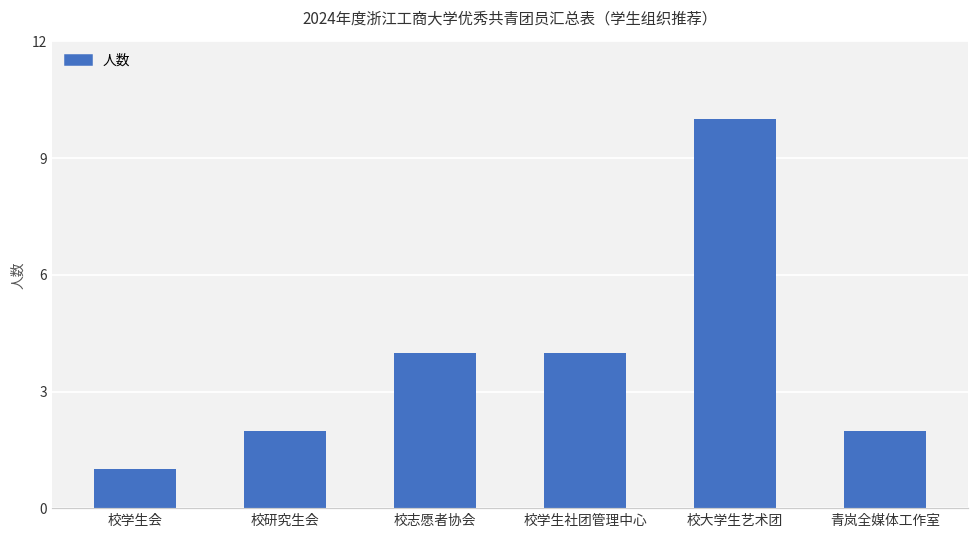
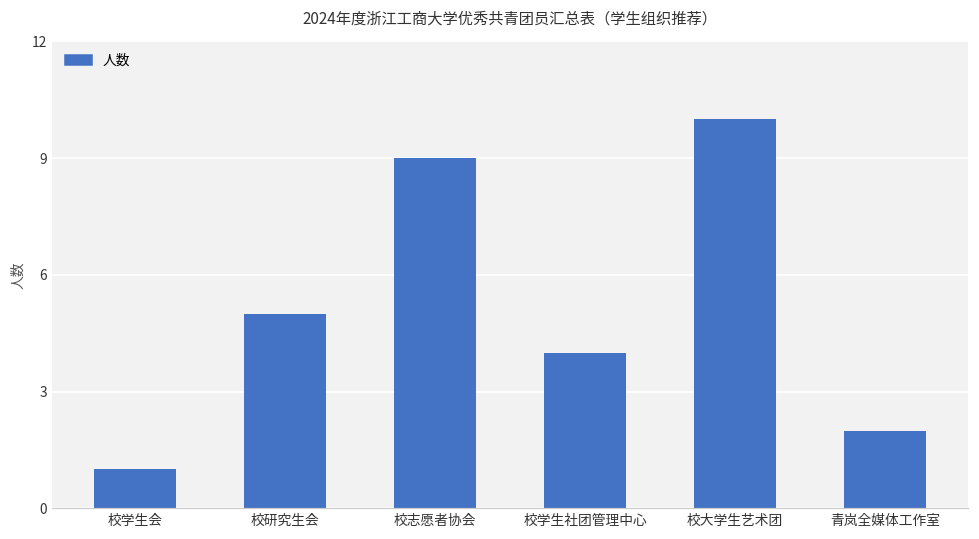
校研究生会: 2 -> 5
校志愿者协会: 4 -> 9
